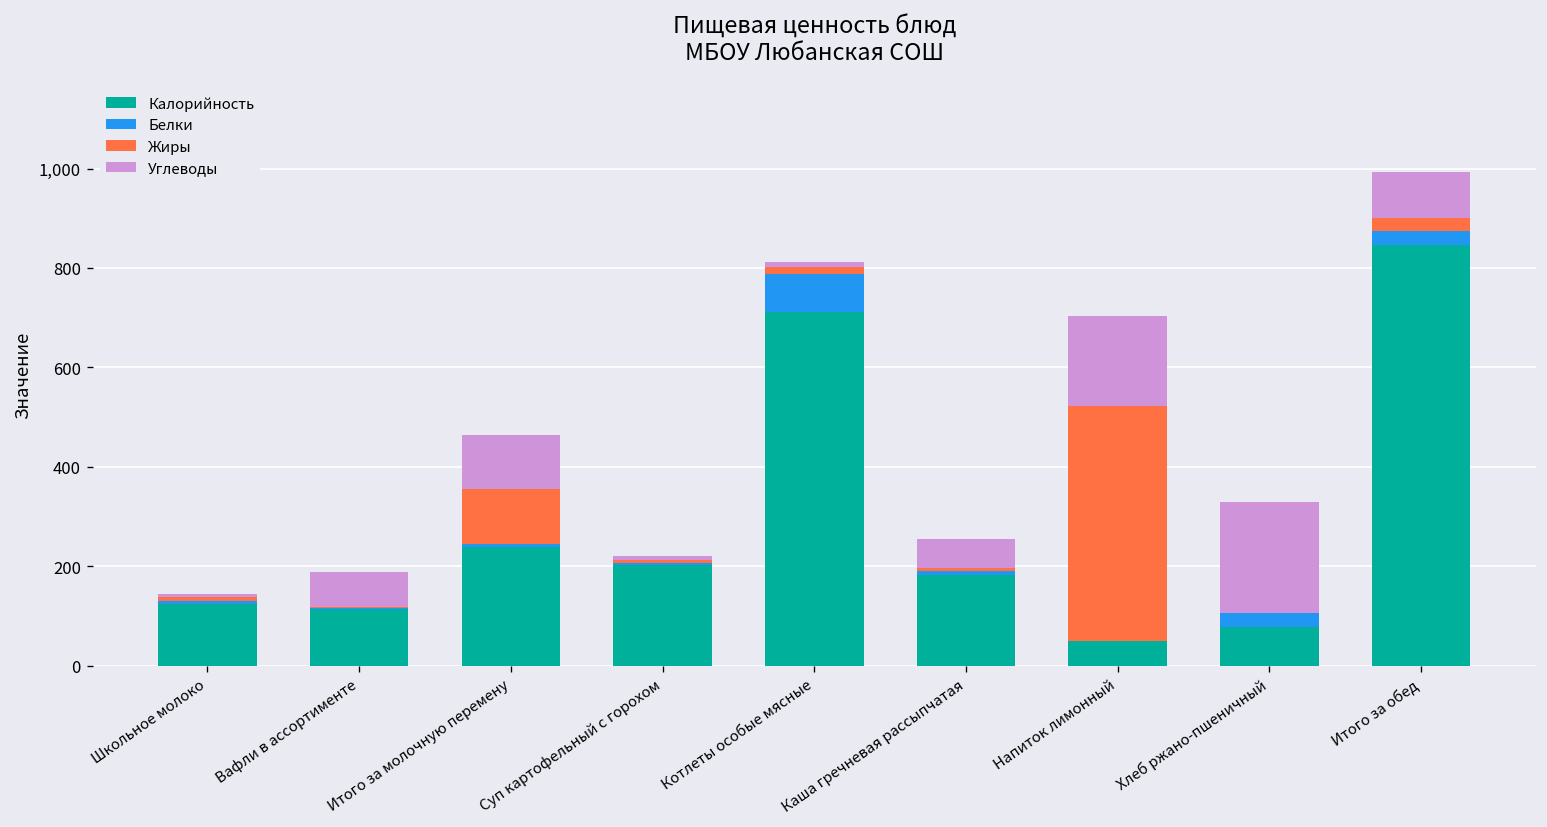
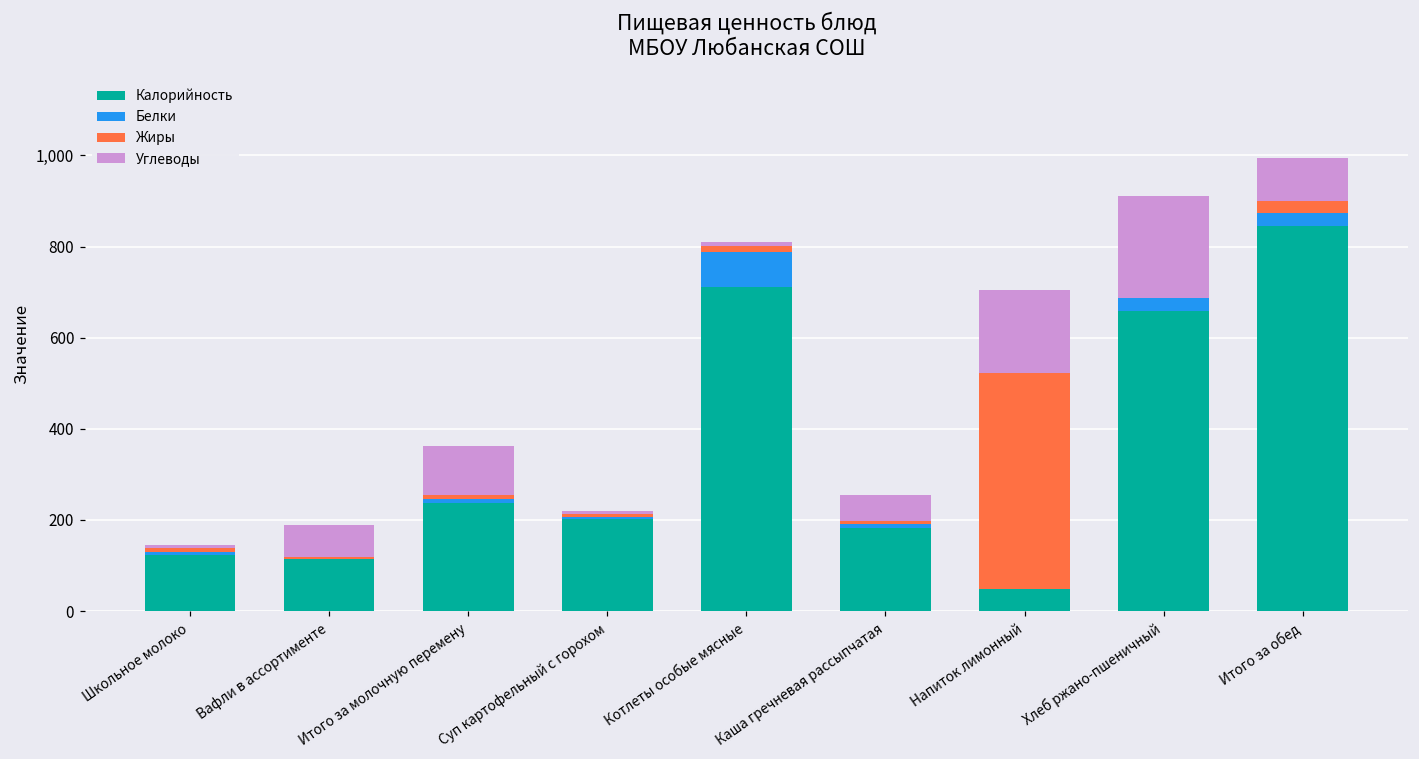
Жиры, Итого за молочную перемену: 110 -> 10
Калорийность, Хлеб ржано-пшеничный: 80 -> 660
